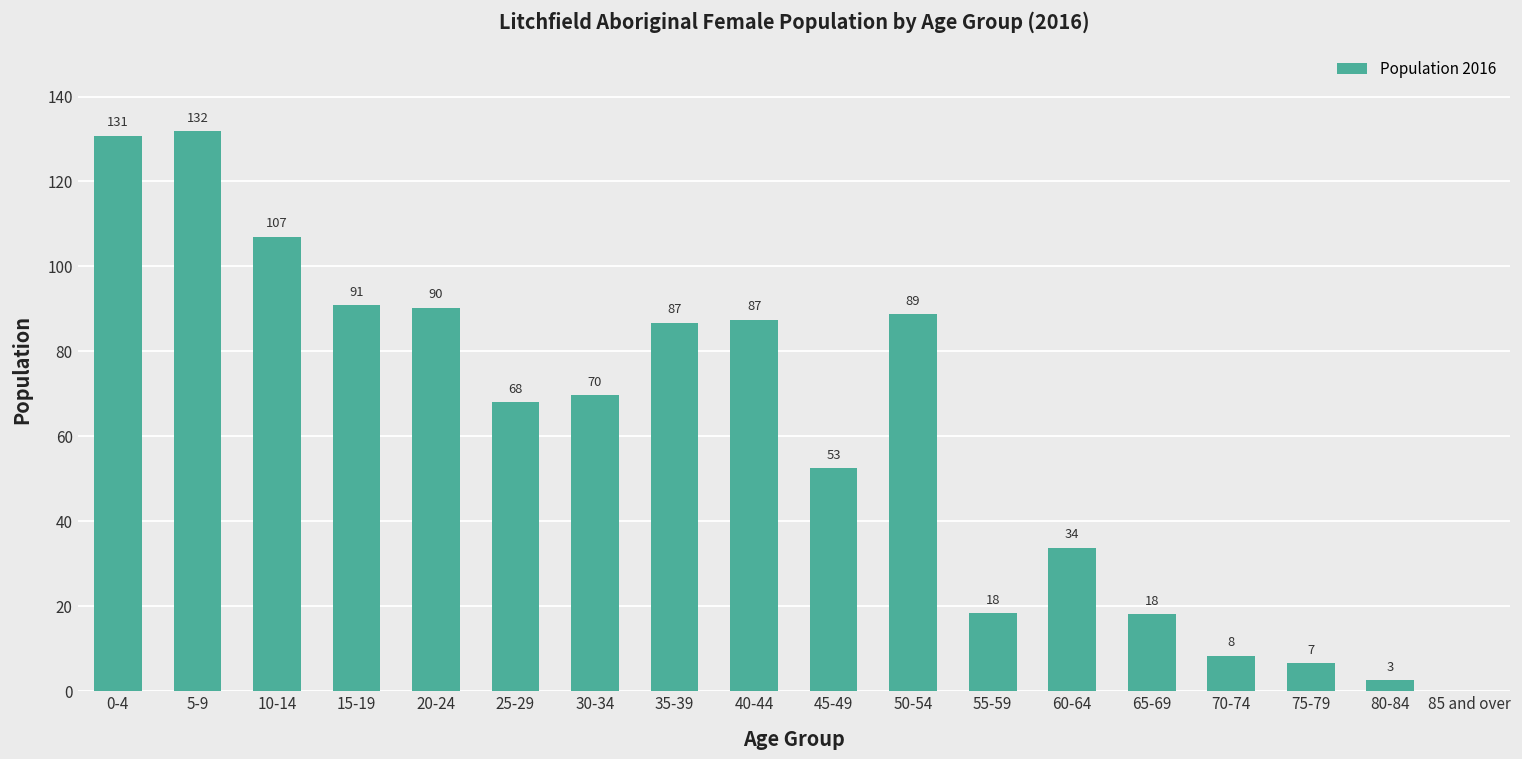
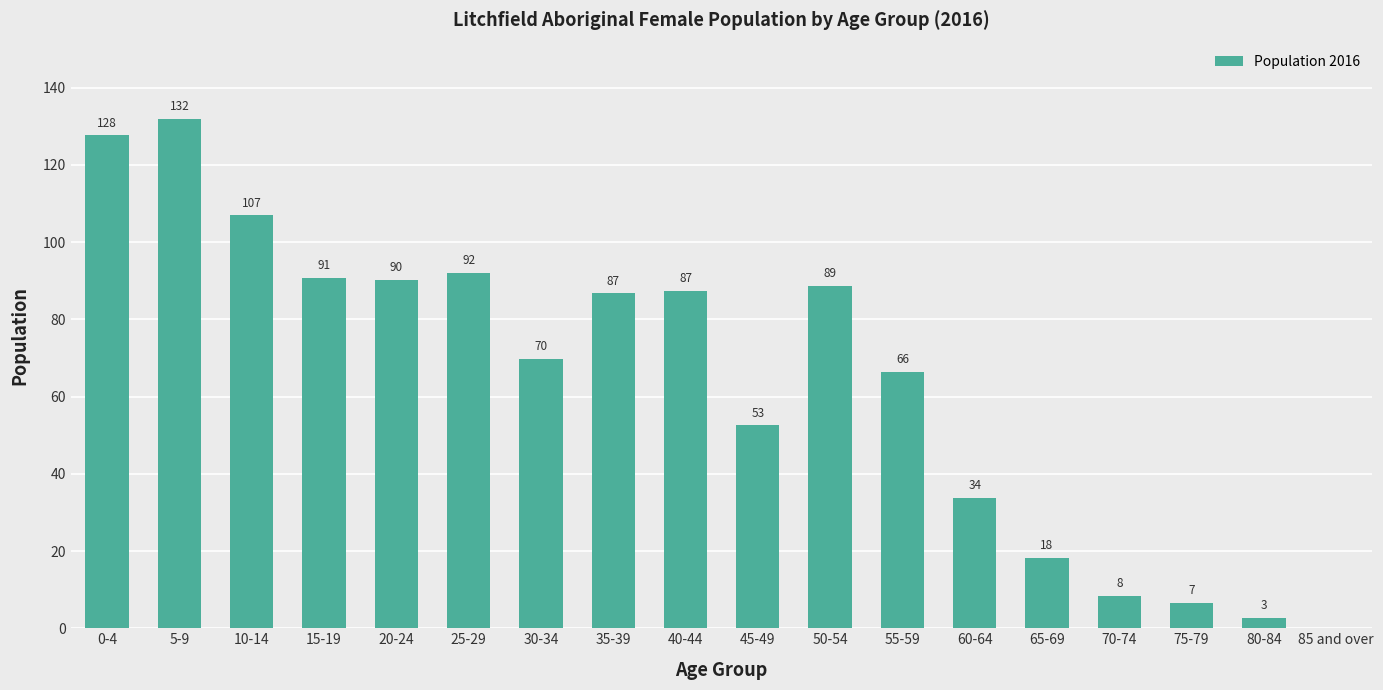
0-4: 131 -> 128
25-29: 68 -> 92
55-59: 18 -> 66
